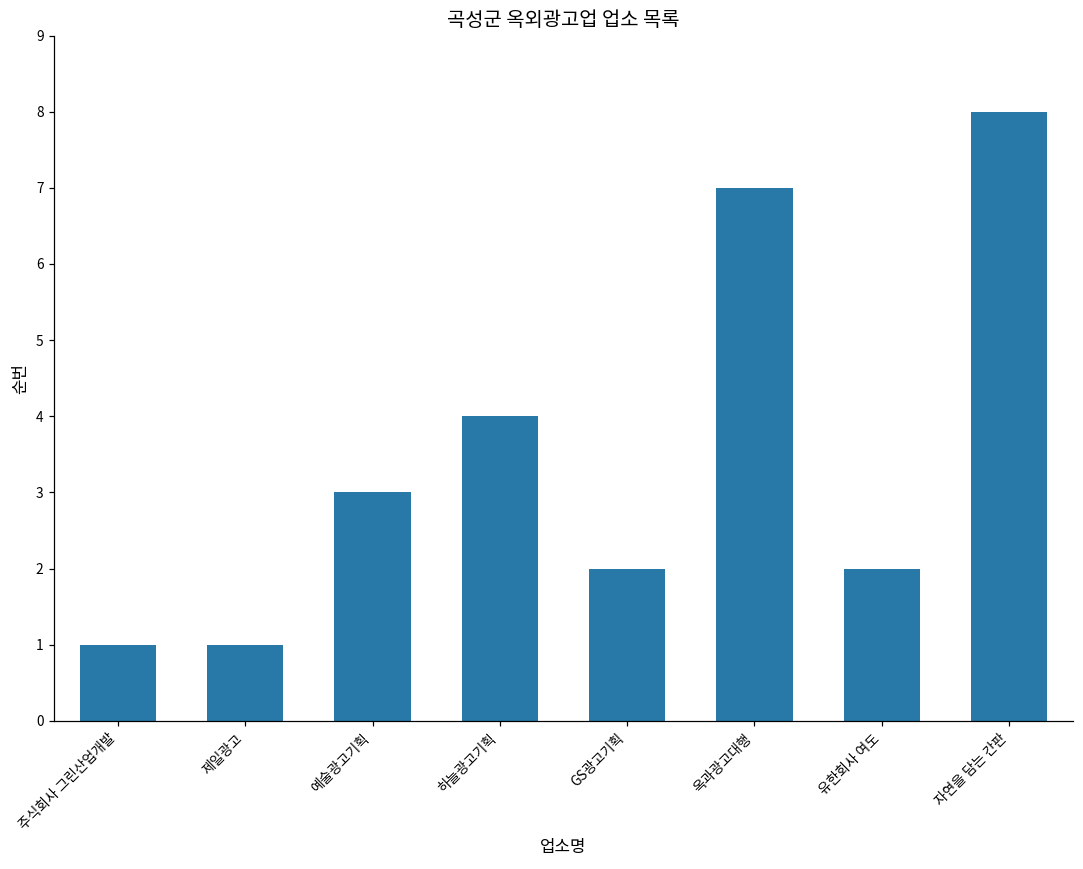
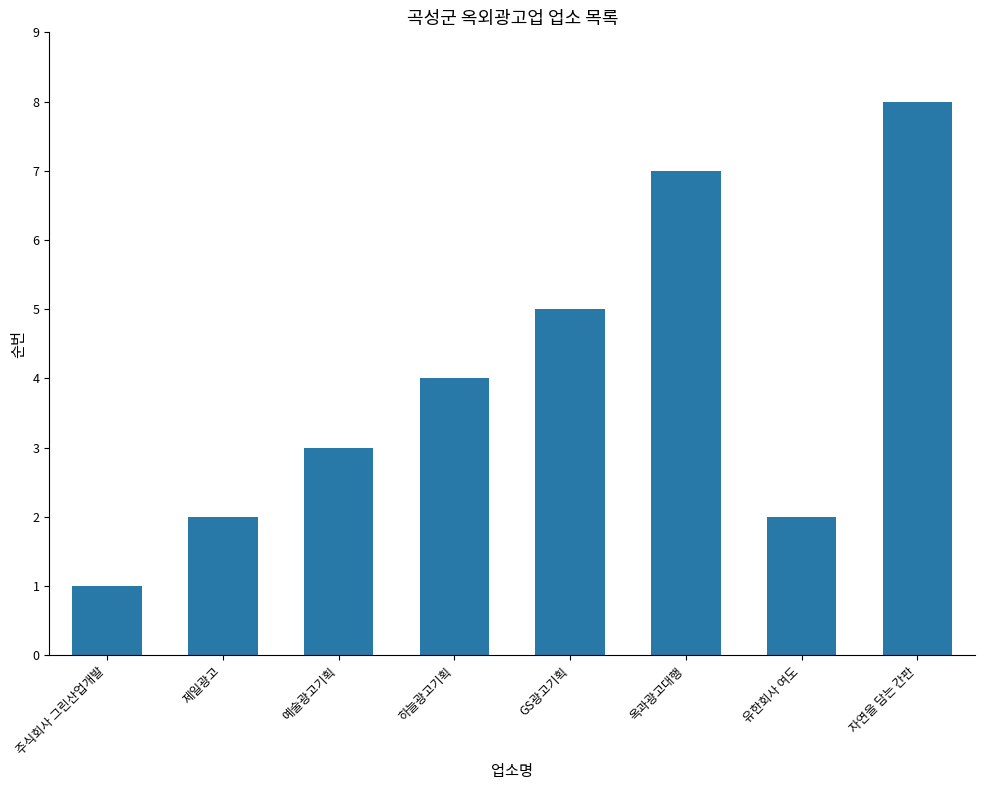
제일광고: 1 -> 2
GS광고기획: 2 -> 5
